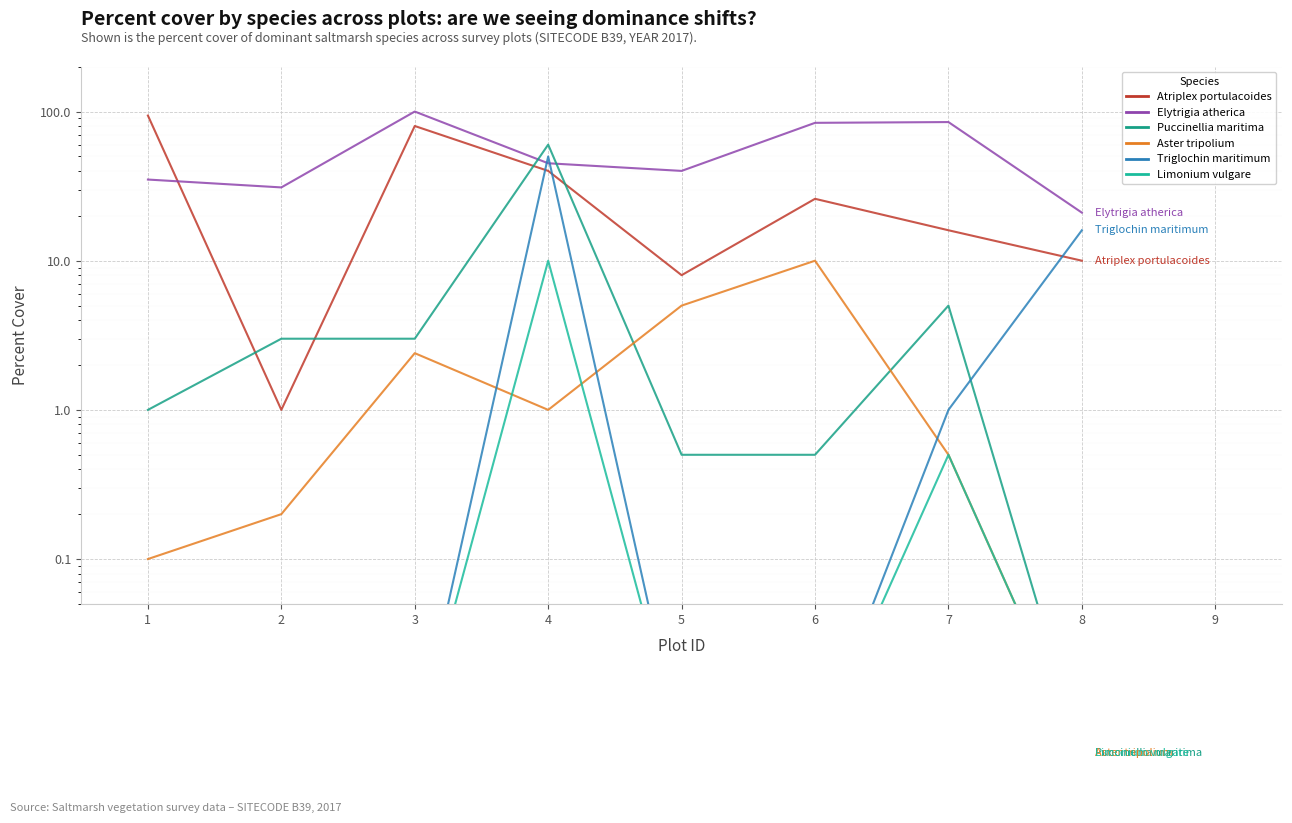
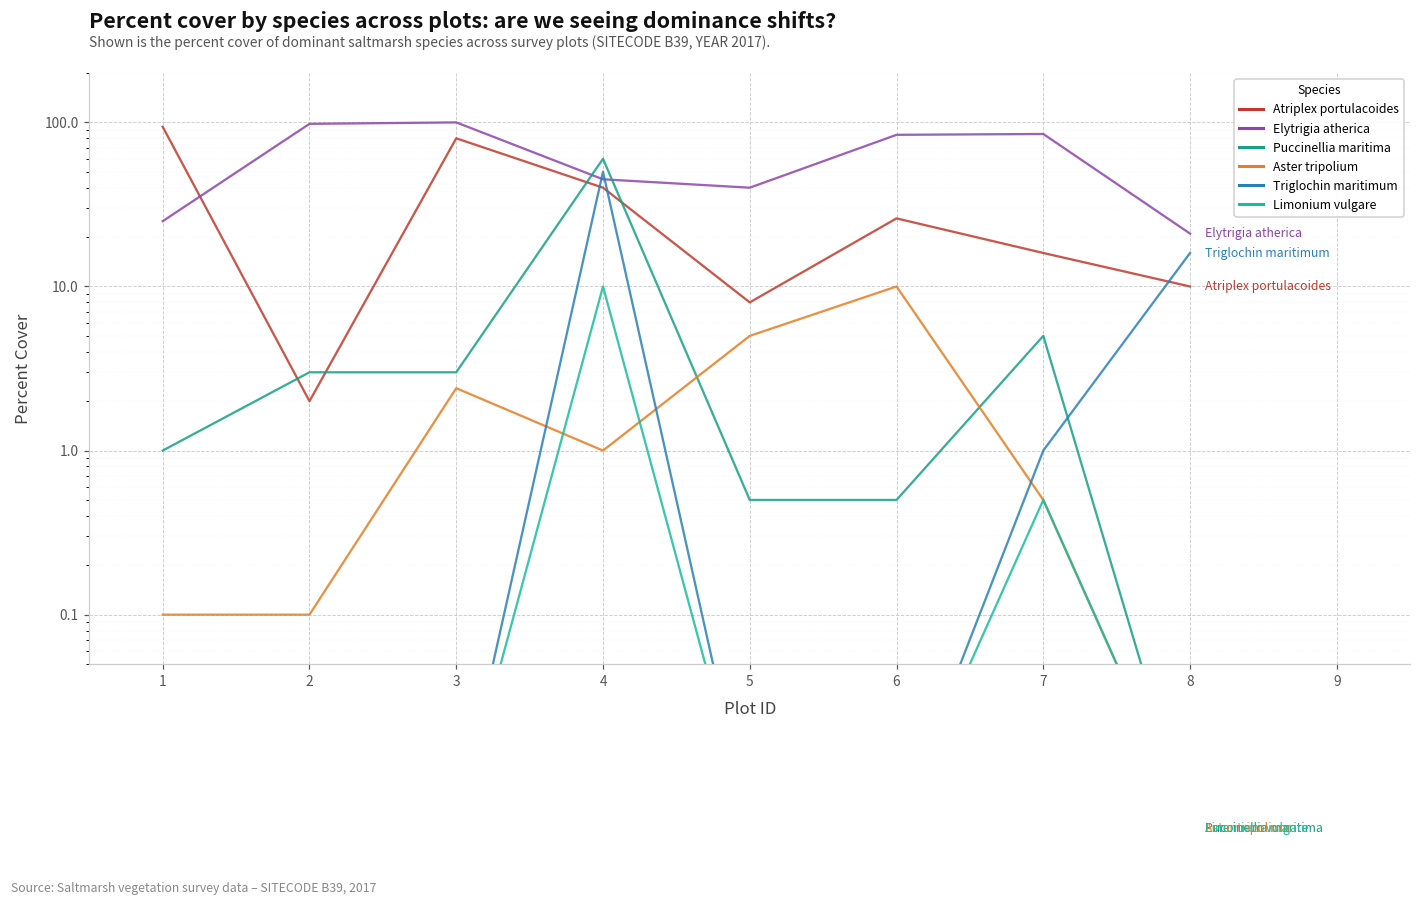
Elytrigia atherica, 1: 35 -> 25
Atriplex portulacoides, 2: 1 -> 2
Elytrigia atherica, 2: 31 -> 100
Aster tripolium, 2: 0.2 -> 0.1
